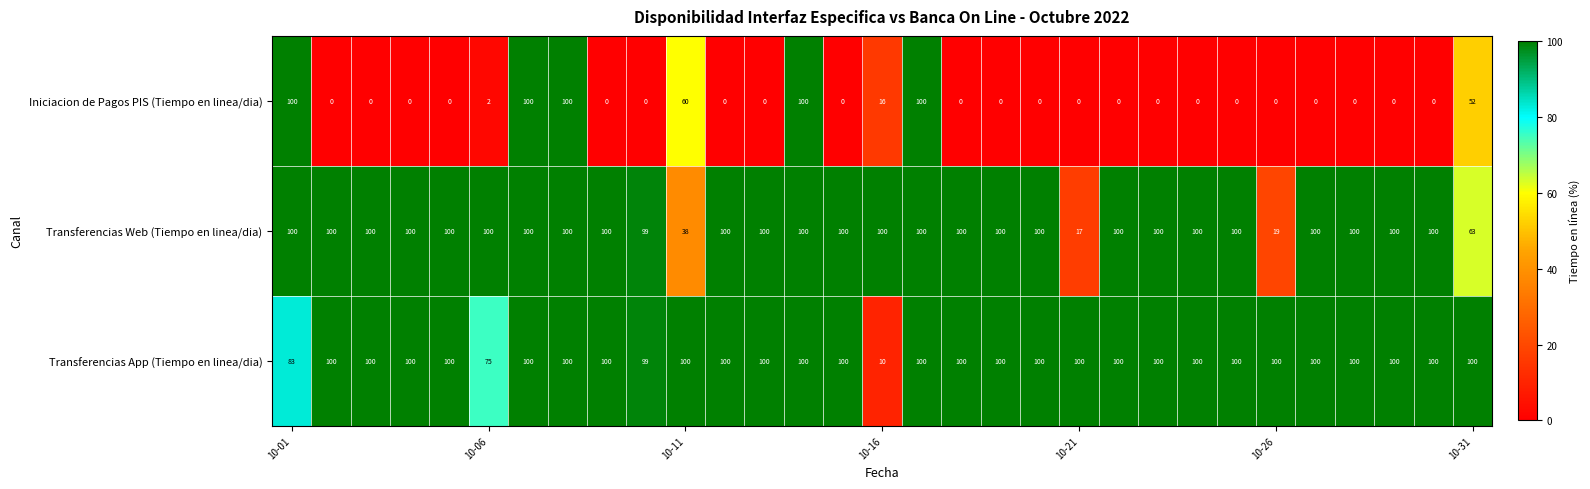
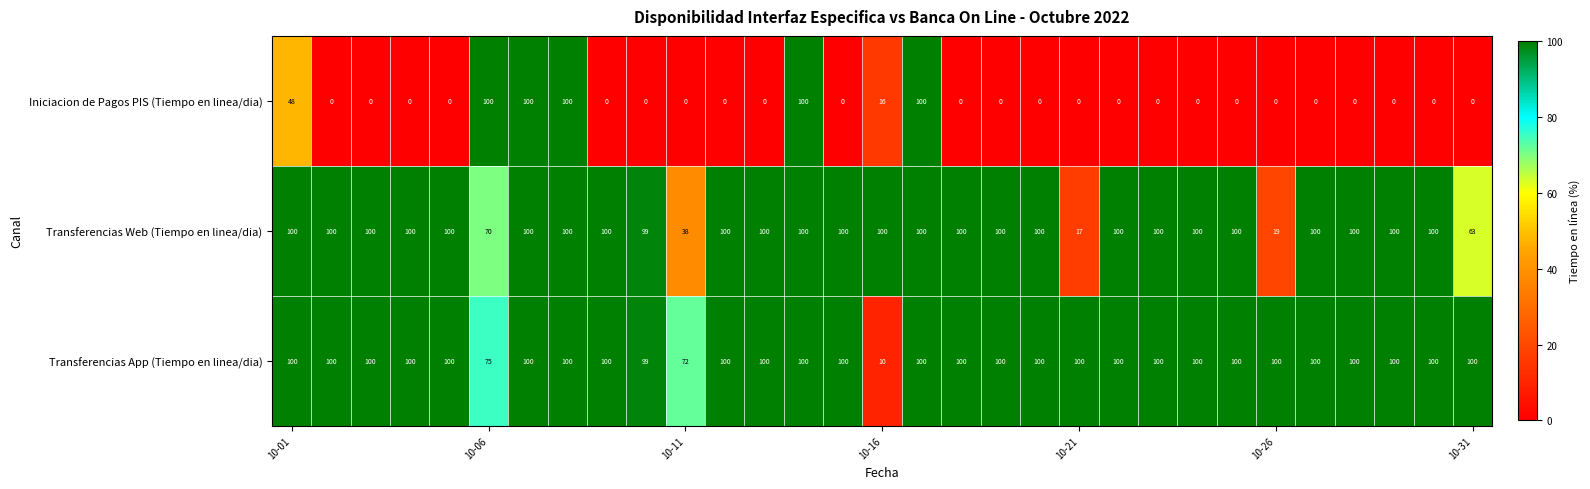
Iniciacion de Pagos PIS (Tiempo en linea/dia), 10-01: 100 -> 48
Iniciacion de Pagos PIS (Tiempo en linea/dia), 10-06: 2 -> 100
Iniciacion de Pagos PIS (Tiempo en linea/dia), 10-11: 60 -> 0
Iniciacion de Pagos PIS (Tiempo en linea/dia), 10-31: 52 -> 0
Transferencias Web (Tiempo en linea/dia), 10-06: 100 -> 70
Transferencias App (Tiempo en linea/dia), 10-01: 83 -> 100
Transferencias App (Tiempo en linea/dia), 10-11: 100 -> 72
